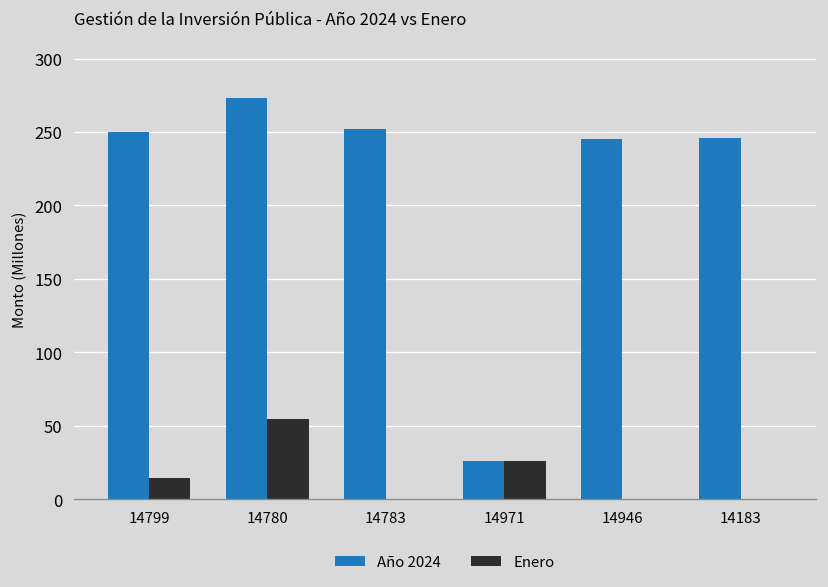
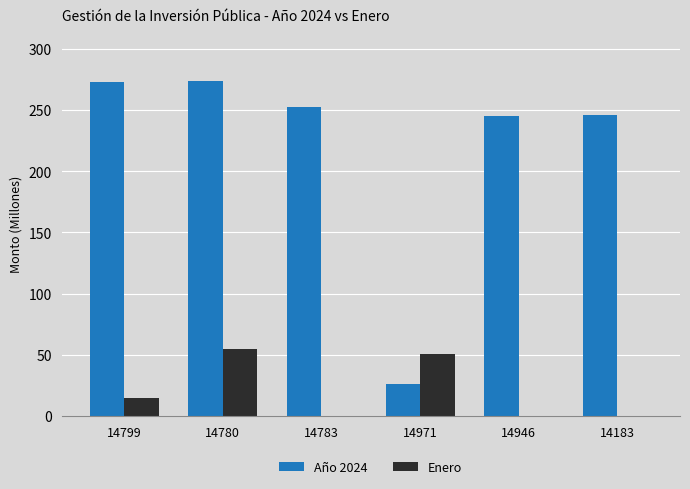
Año 2024, 14799: 250 -> 273
Enero, 14971: 26 -> 50
